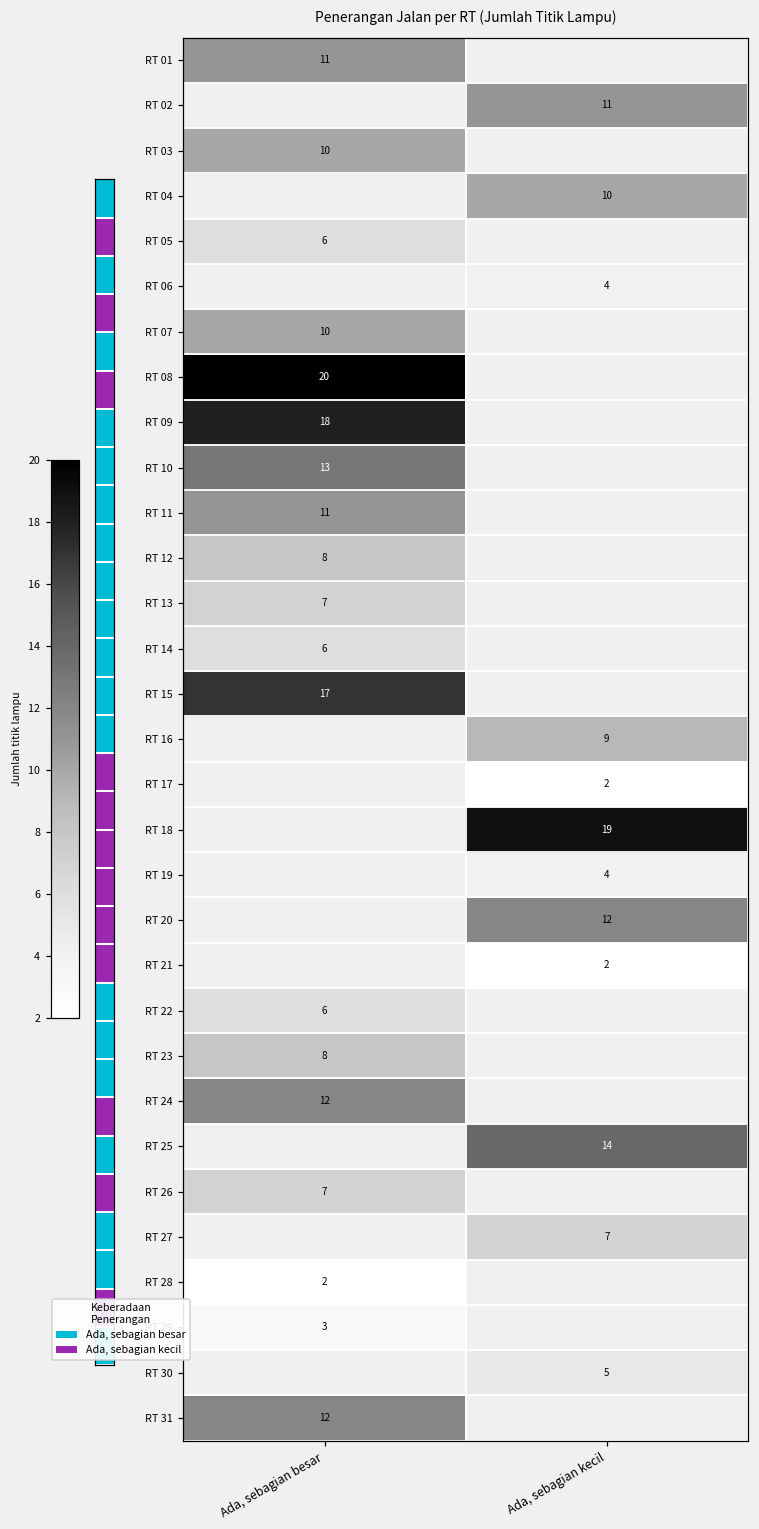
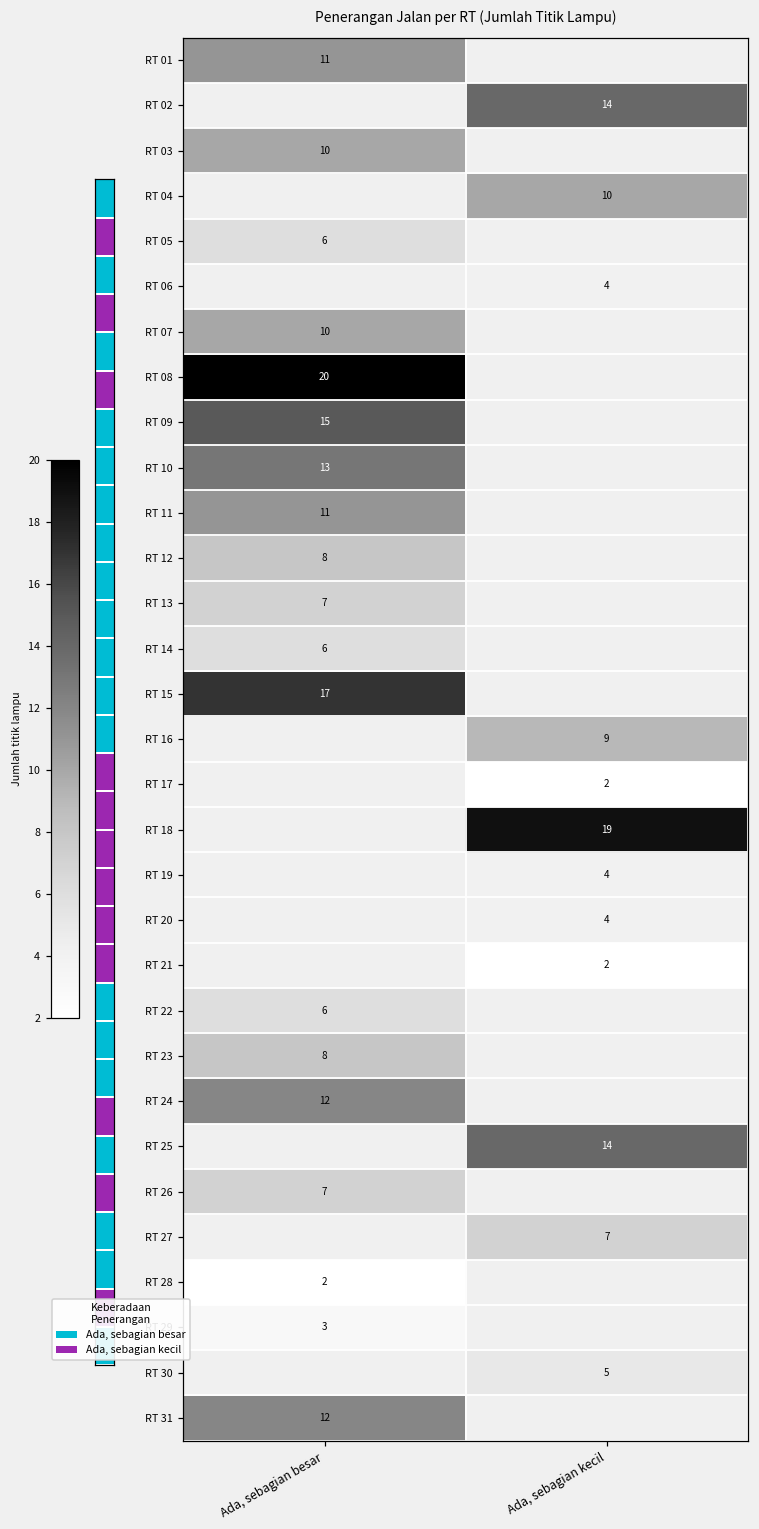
Penerangan Jalan per RT (Jumlah Titik Lampu), RT 02, Ada, sebagian kecil: 11 -> 14
Penerangan Jalan per RT (Jumlah Titik Lampu), RT 09, Ada, sebagian besar: 18 -> 15
Penerangan Jalan per RT (Jumlah Titik Lampu), RT 20, Ada, sebagian kecil: 12 -> 4
